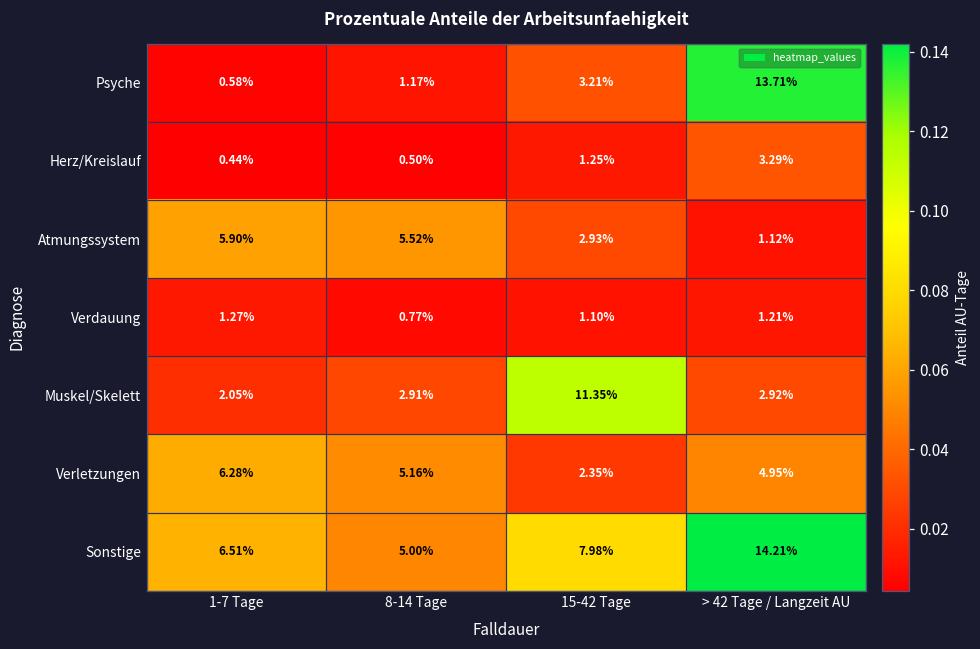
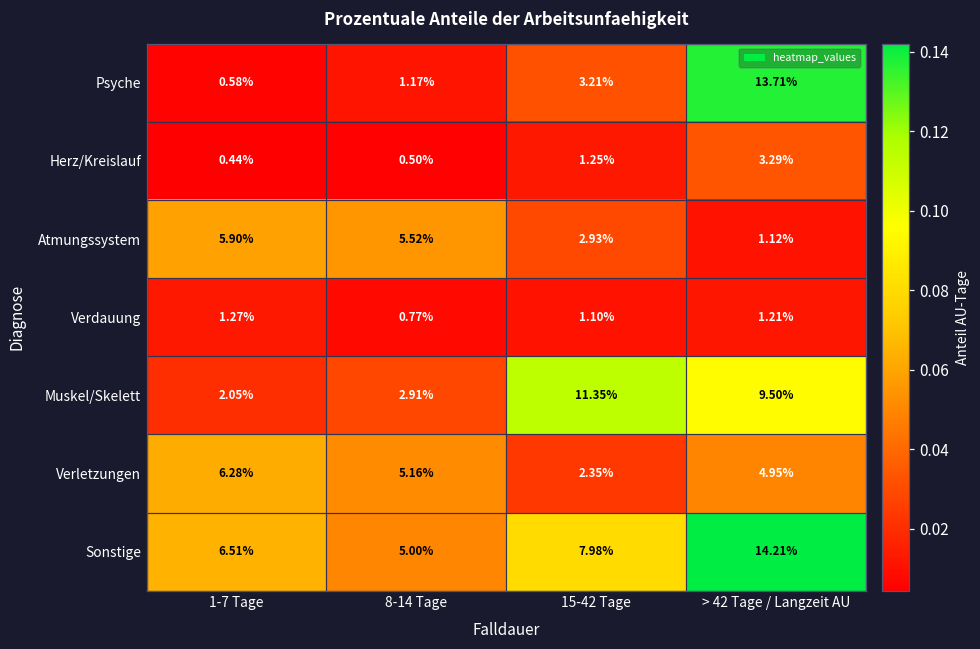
Muskel/Skelett, > 42 Tage / Langzeit AU: 2.92% -> 9.50%
